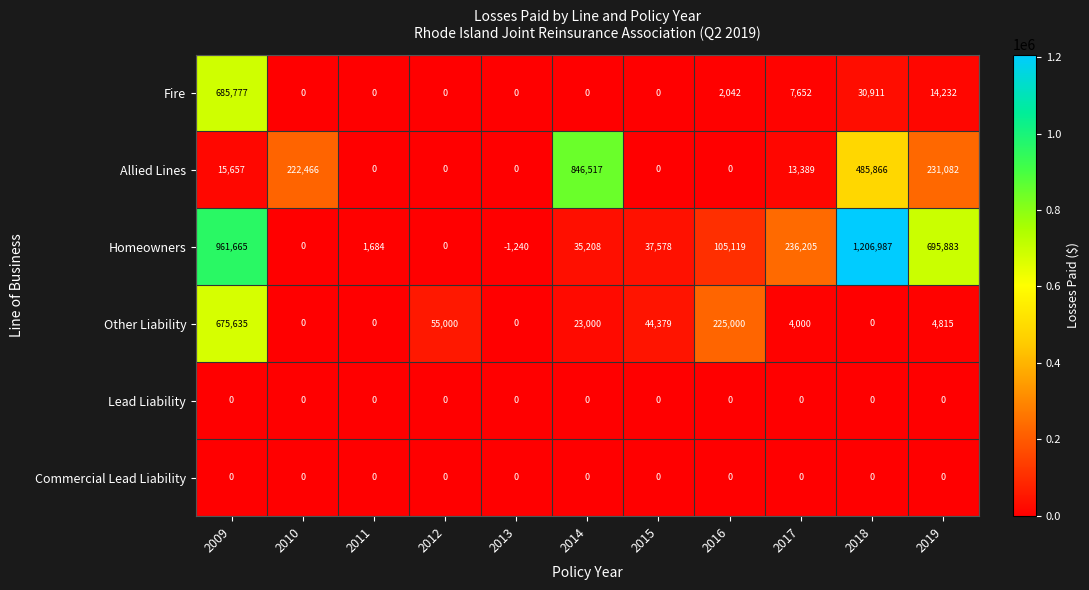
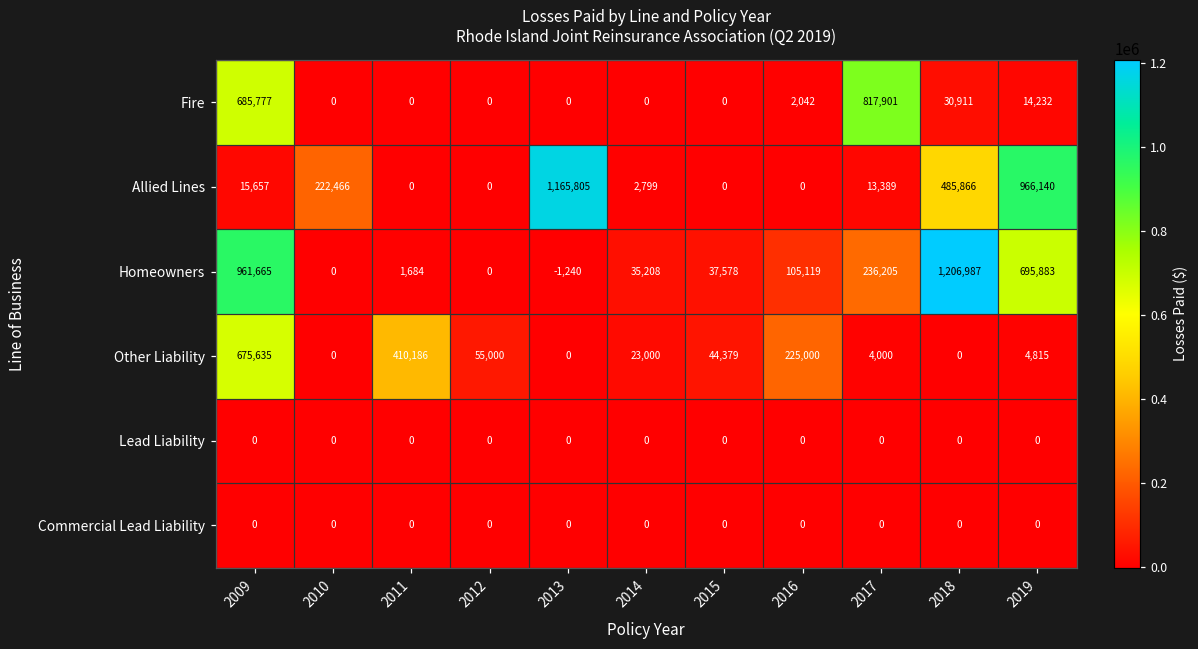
Fire, 2017: 7,652 -> 817,901
Allied Lines, 2013: 0 -> 1,165,805
Allied Lines, 2014: 846,517 -> 2,799
Allied Lines, 2019: 231,082 -> 966,140
Other Liability, 2011: 0 -> 410,186
